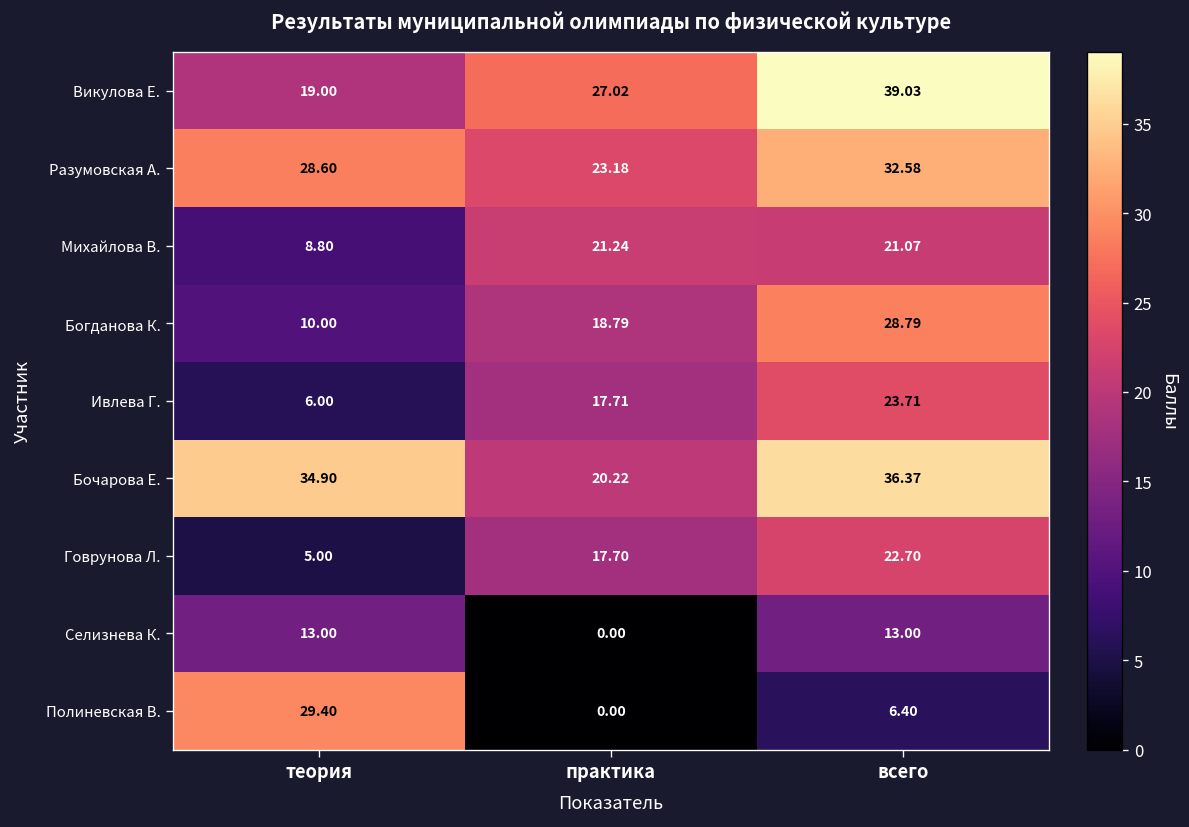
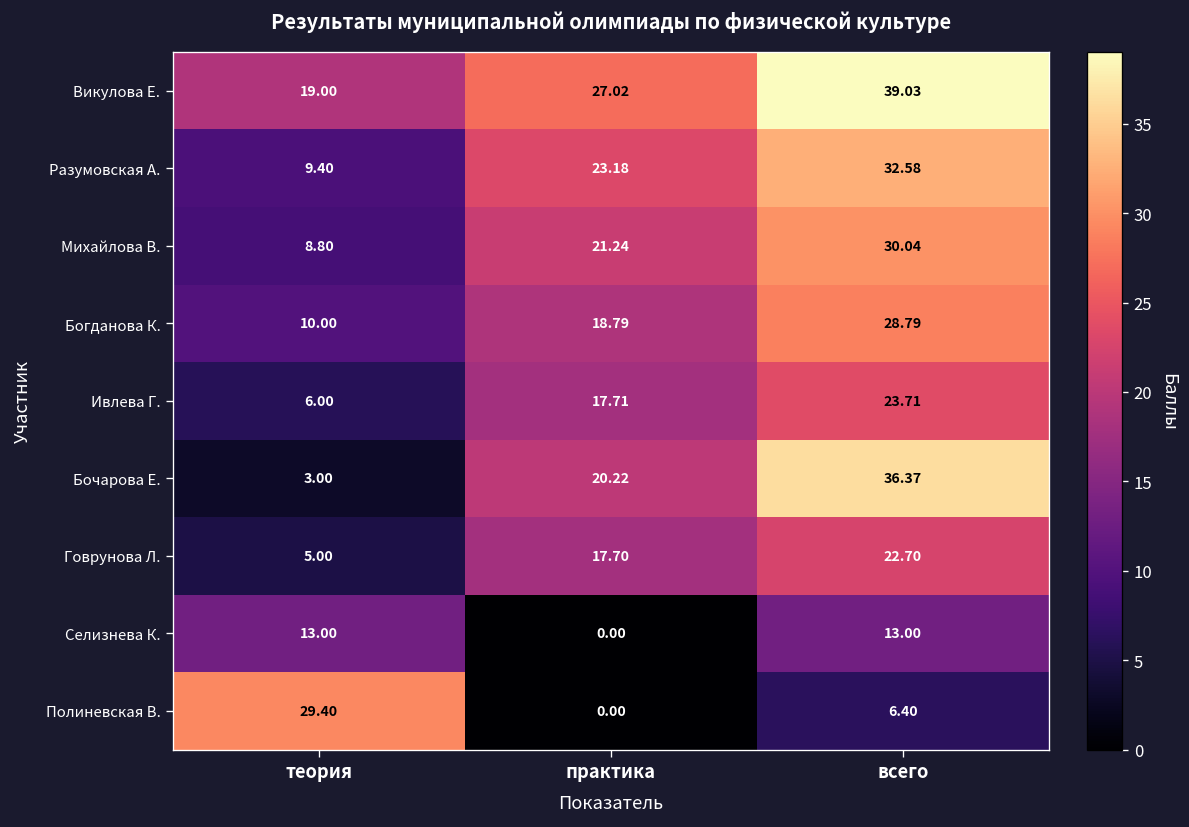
Разумовская А., теория: 28.60 -> 9.40
Михайлова В., всего: 21.07 -> 30.04
Бочарова Е., теория: 34.90 -> 3.00
